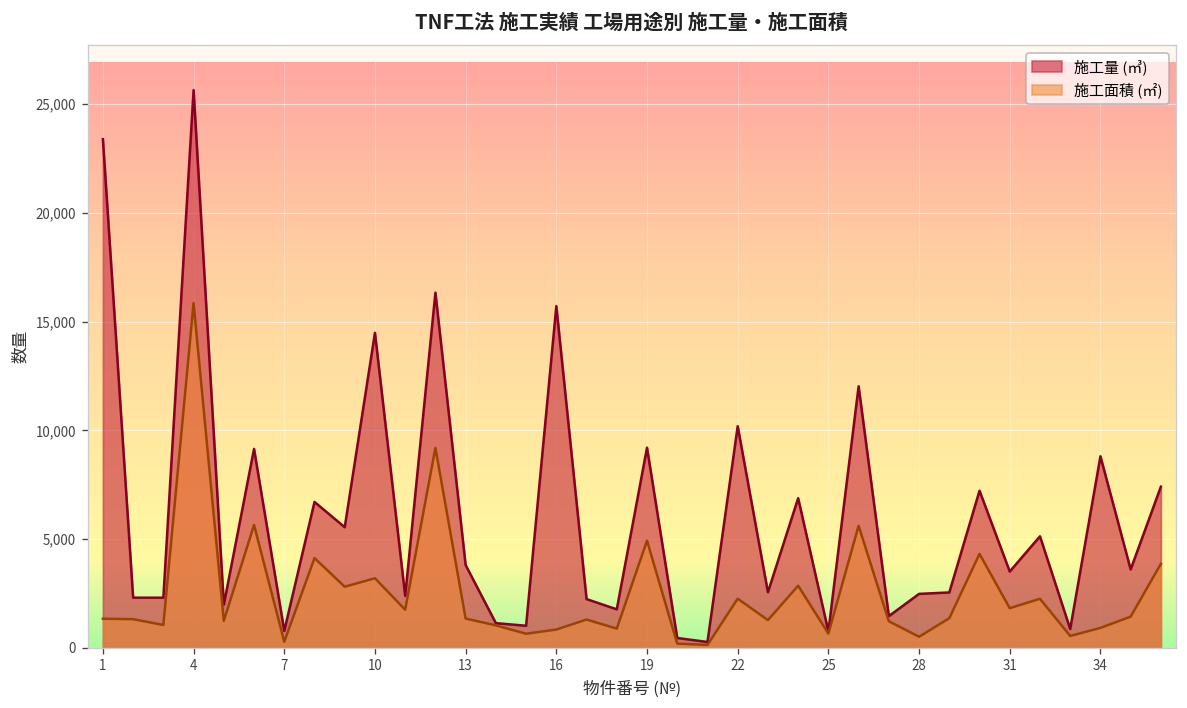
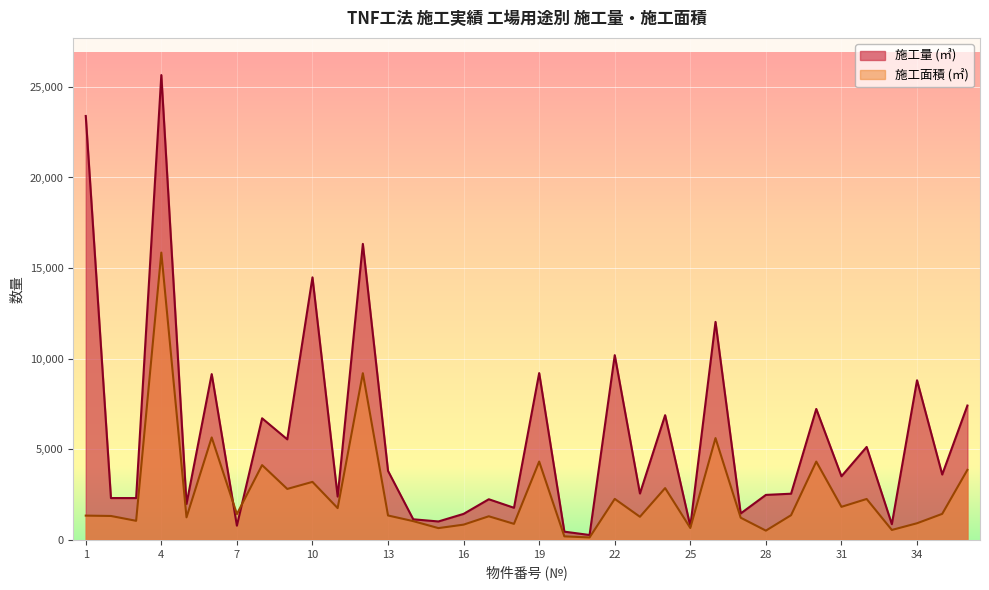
施工面積 (㎡), 7: 300 -> 1,400
施工量 (㎥), 16: 15,700 -> 1,400
施工面積 (㎡), 19: 4,900 -> 4,300
